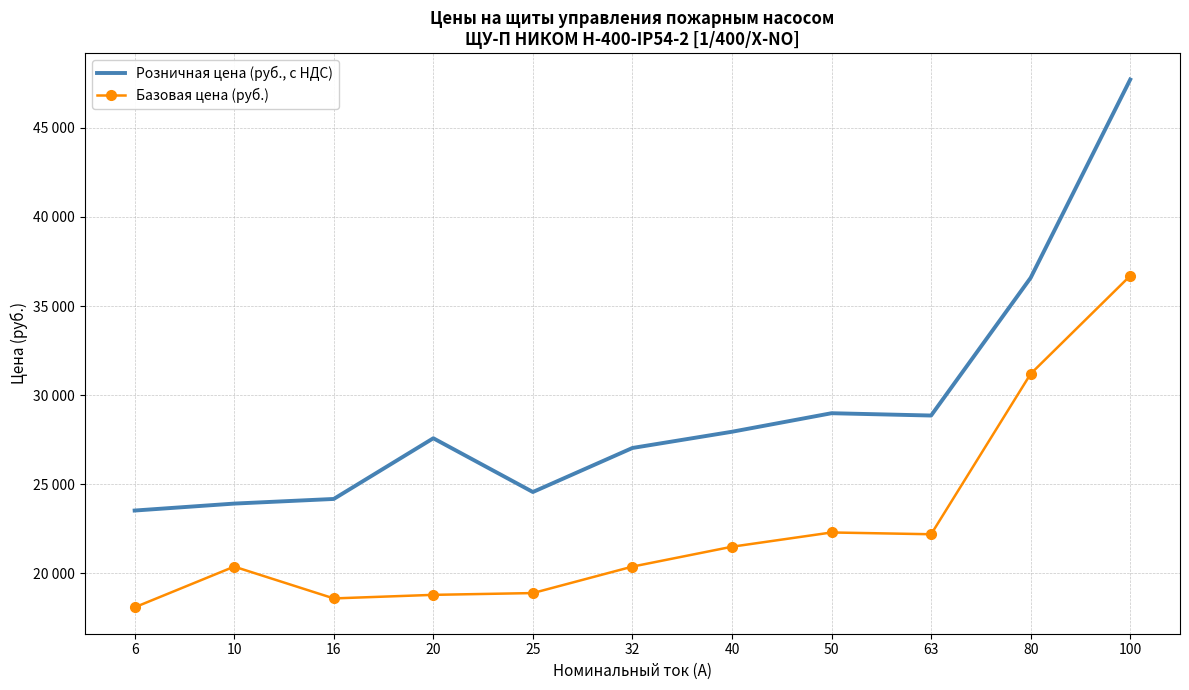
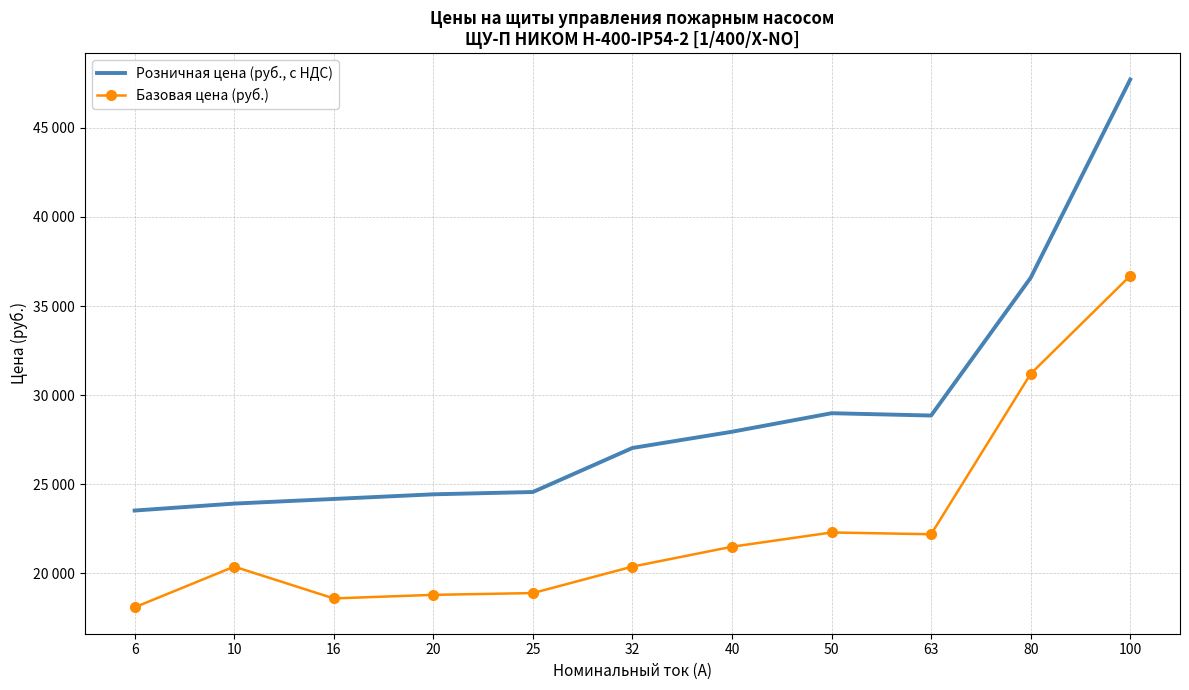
Розничная цена (руб., с НДС), 20: 27600 -> 24400
